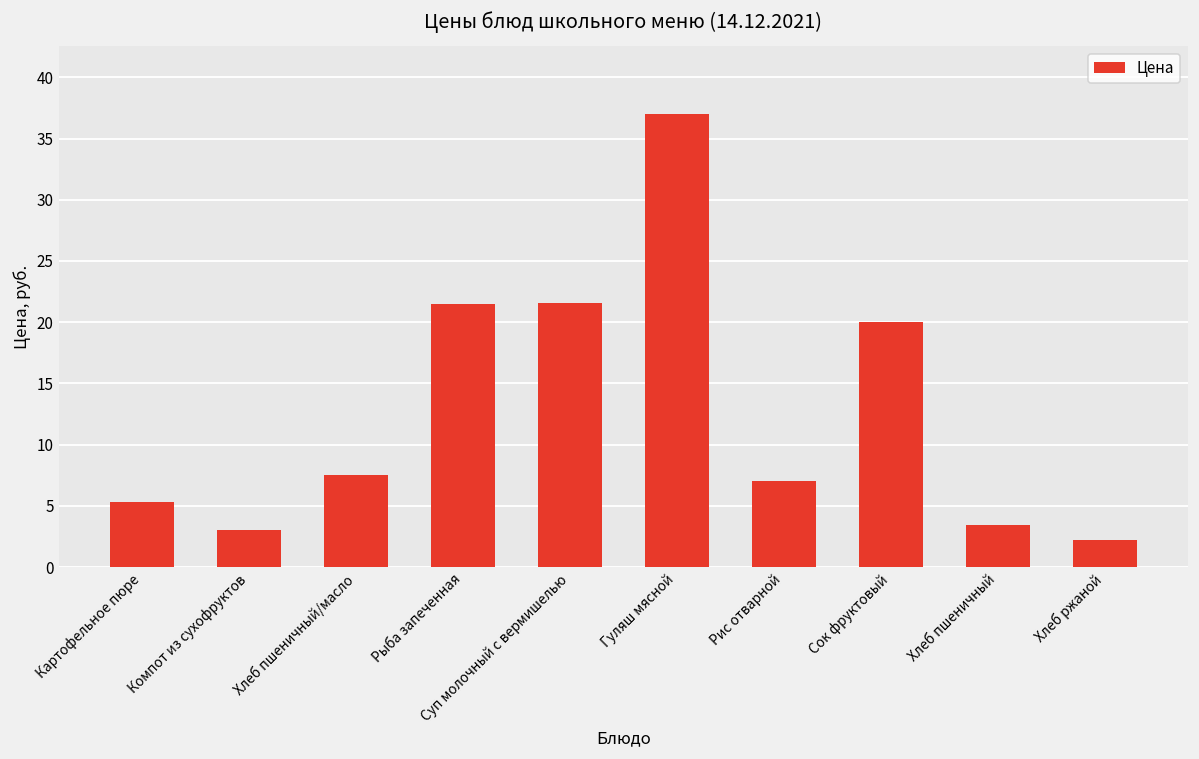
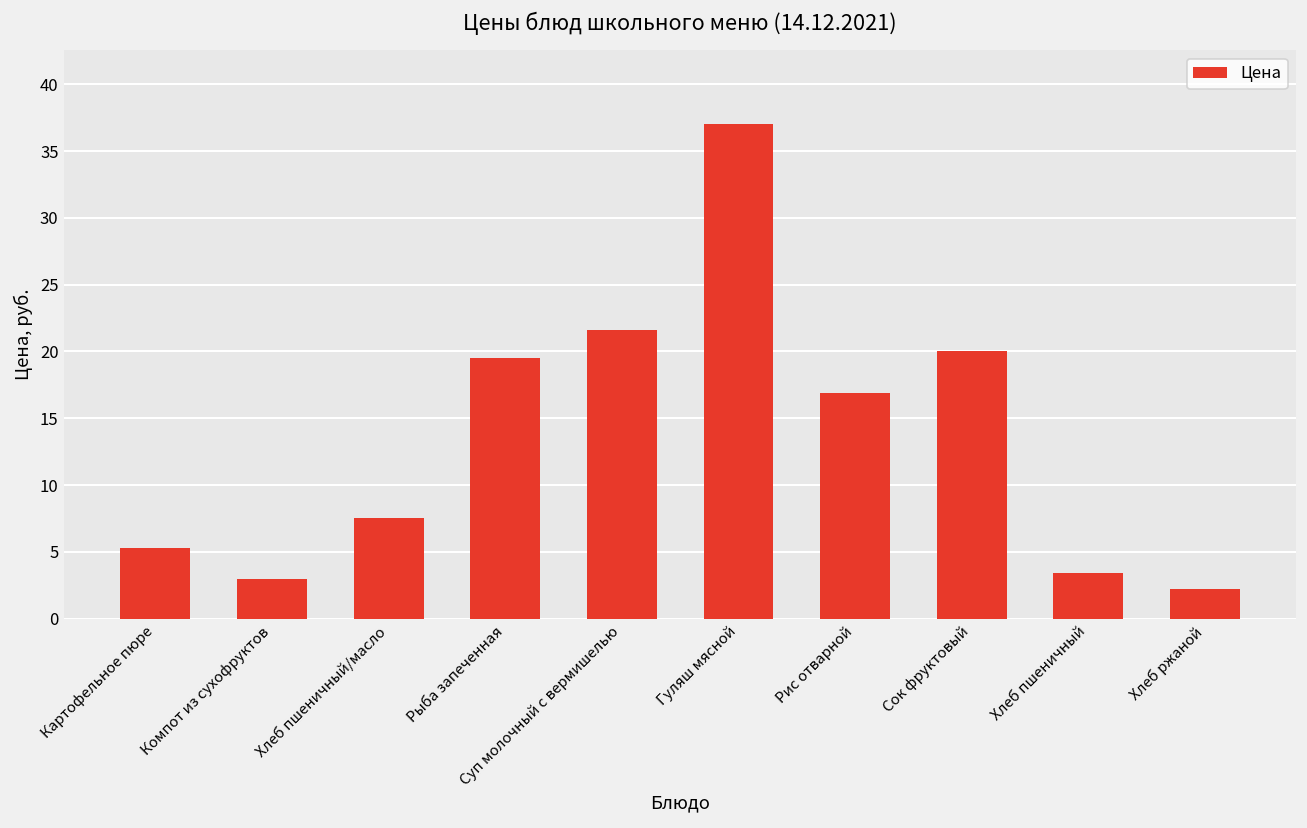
Рыба запеченная: 21.5 -> 19.5
Рис отварной: 7.0 -> 16.9
